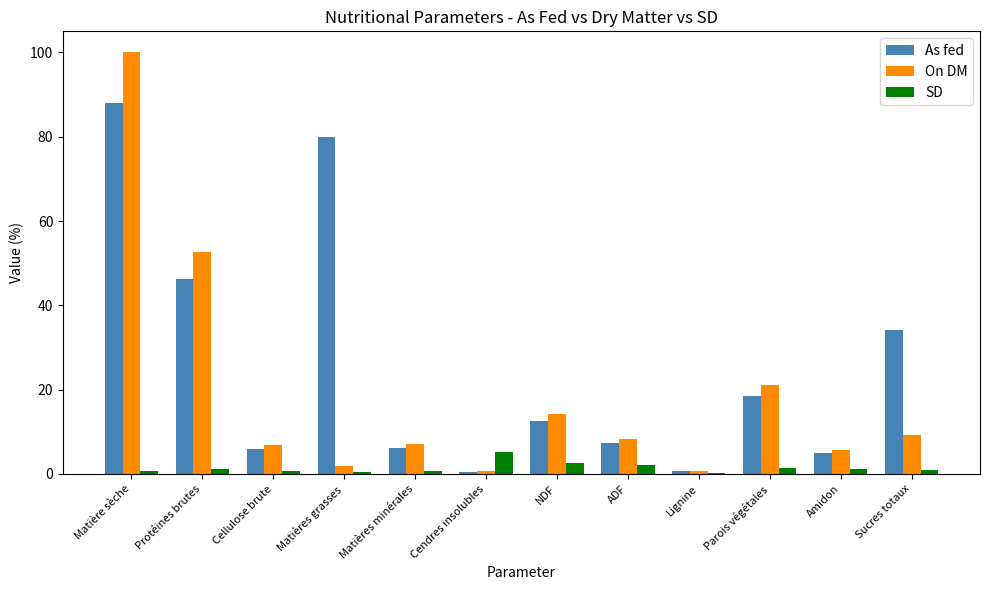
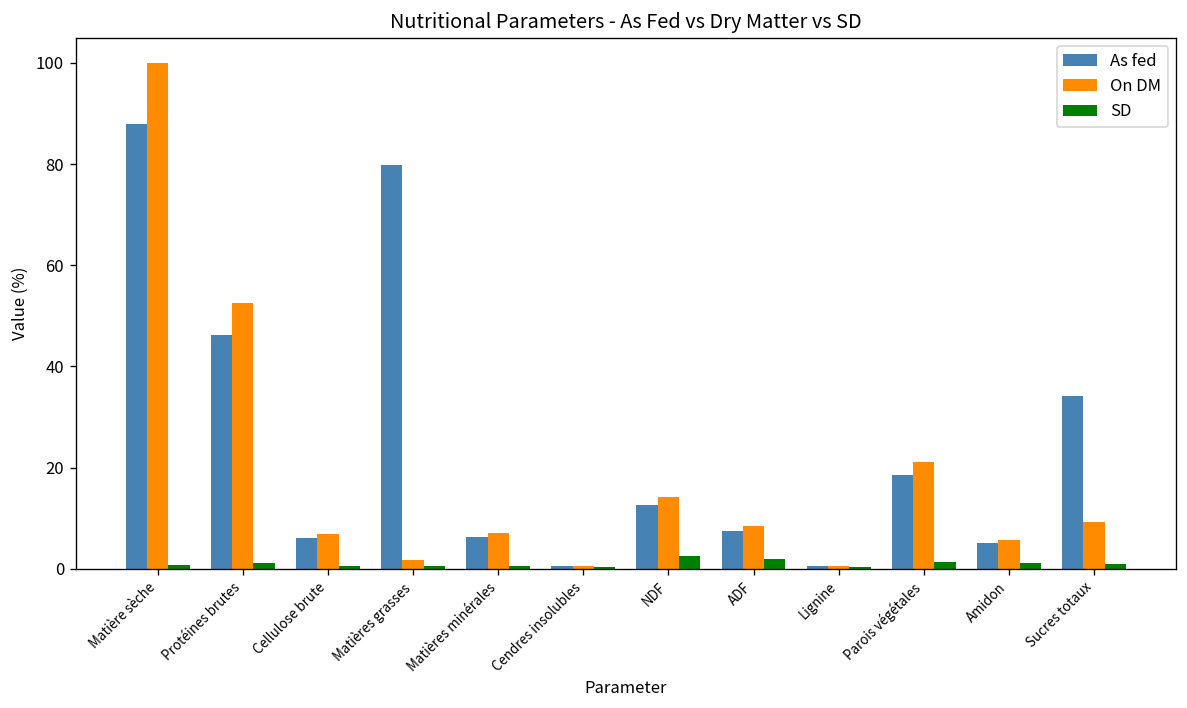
SD, Cendres insolubles: 5 -> 0
